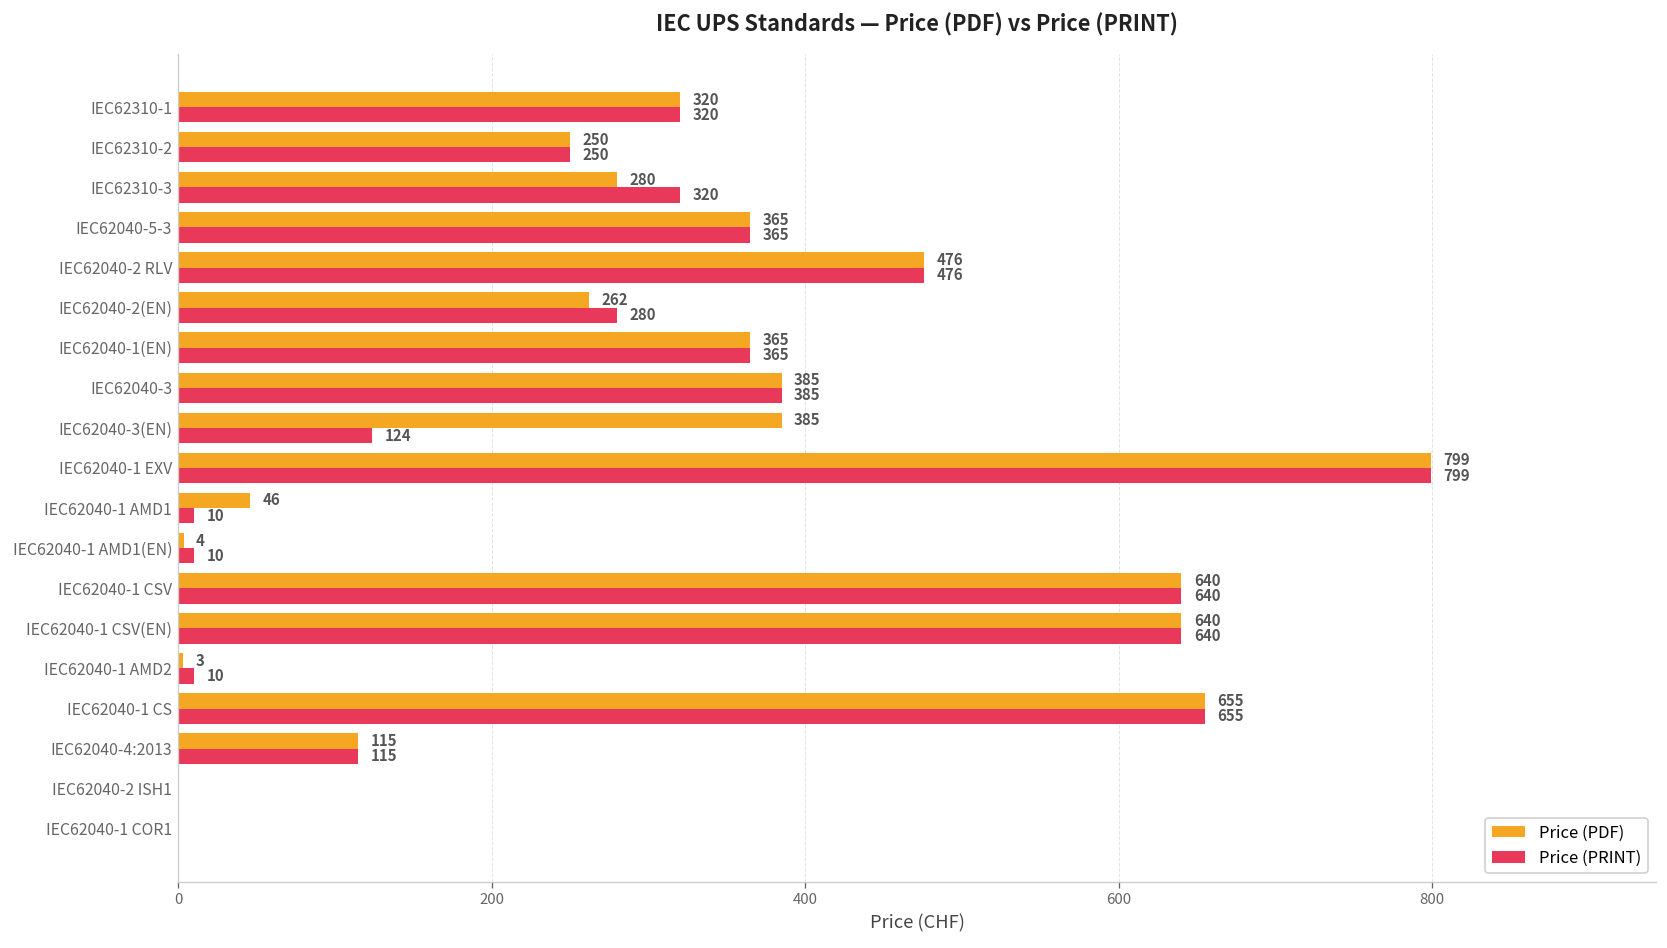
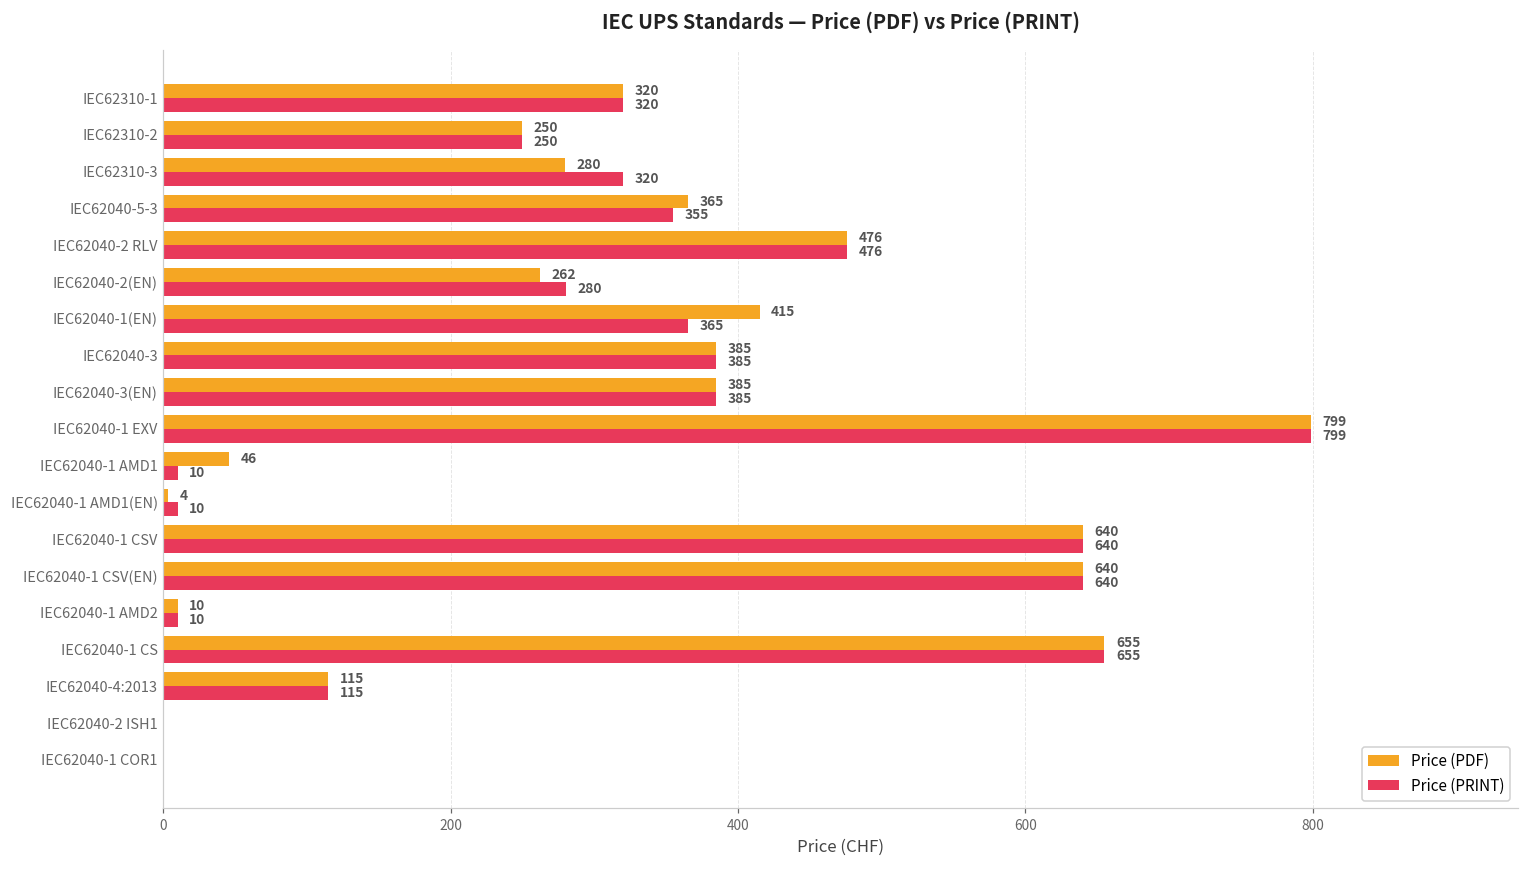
Price (PRINT), IEC62040-5-3: 365 -> 355
Price (PDF), IEC62040-1(EN): 365 -> 415
Price (PRINT), IEC62040-3(EN): 124 -> 385
Price (PDF), IEC62040-1 AMD2: 3 -> 10
